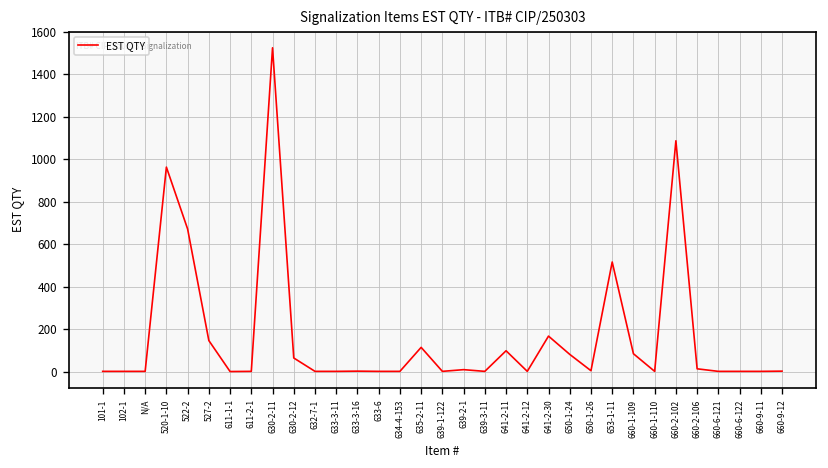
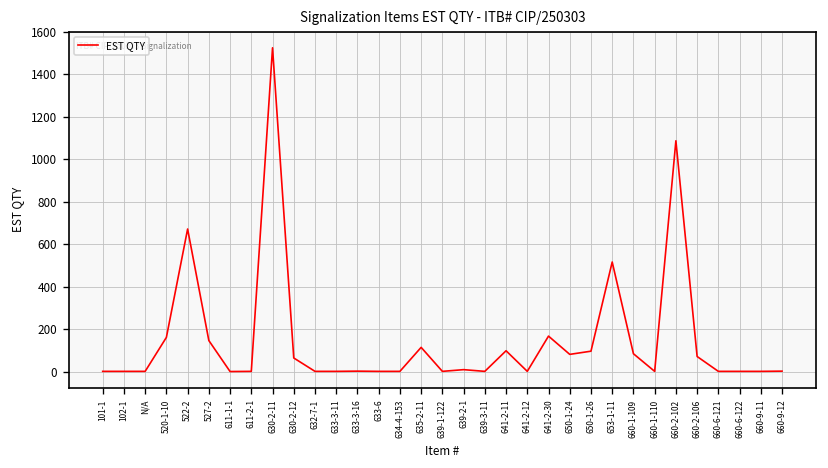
520-1-10: 960 -> 160
650-1-26: 0 -> 100
660-2-106: 10 -> 70
